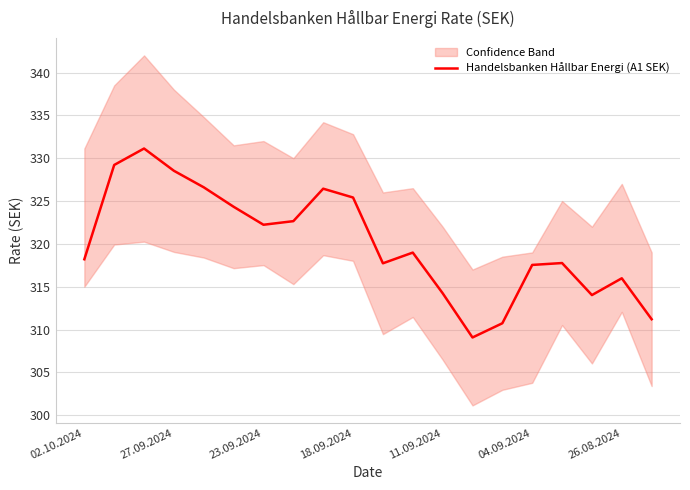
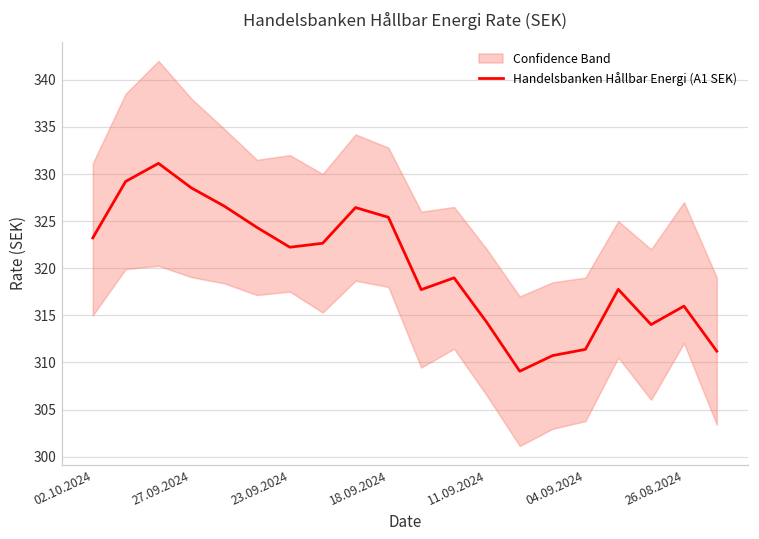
Handelsbanken Hållbar Energi (A1 SEK), 02.10.2024: 318 -> 323
Handelsbanken Hållbar Energi (A1 SEK), 04.09.2024: 318 -> 311
